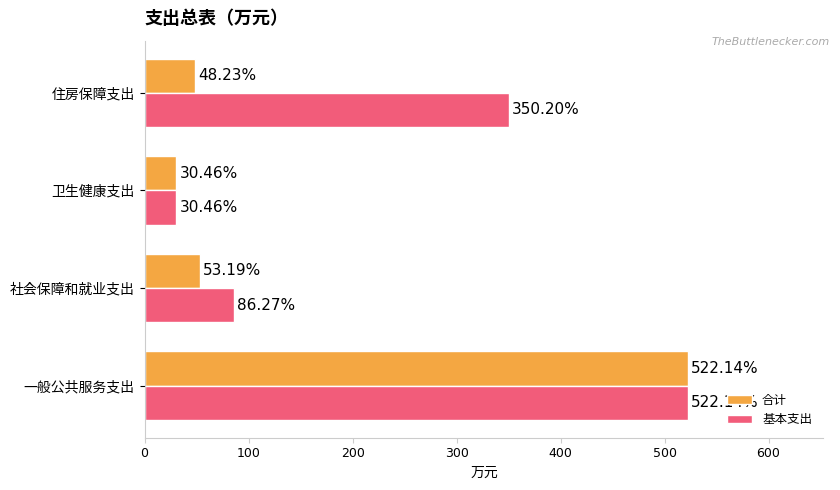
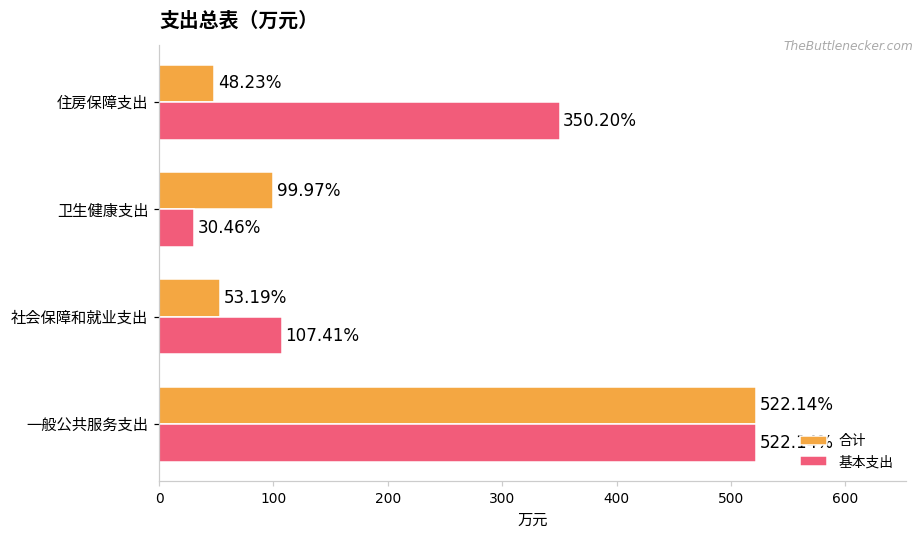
合计, 卫生健康支出: 30.46% -> 99.97%
基本支出, 社会保障和就业支出: 86.27% -> 107.41%
